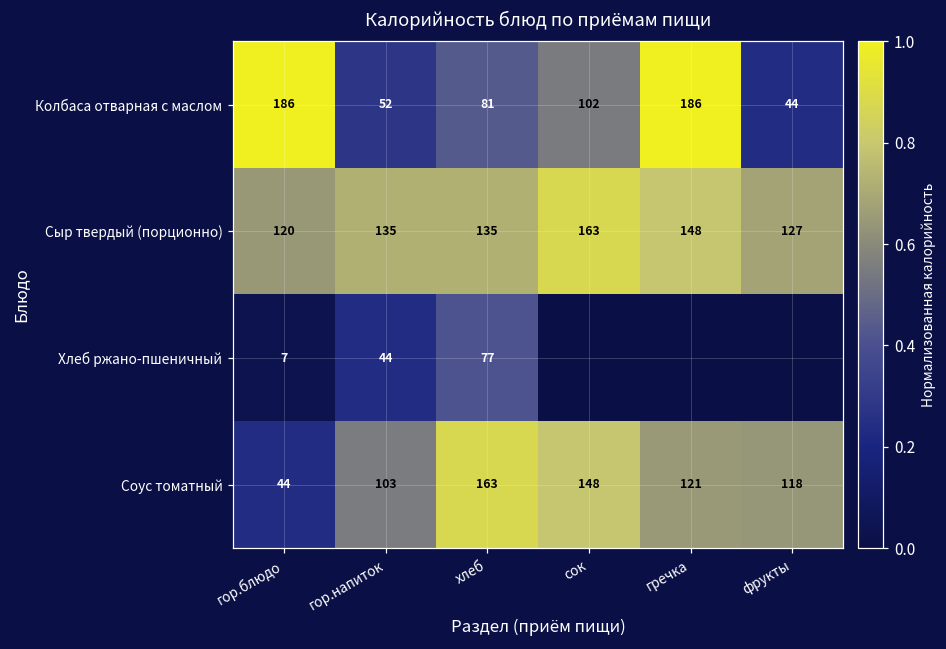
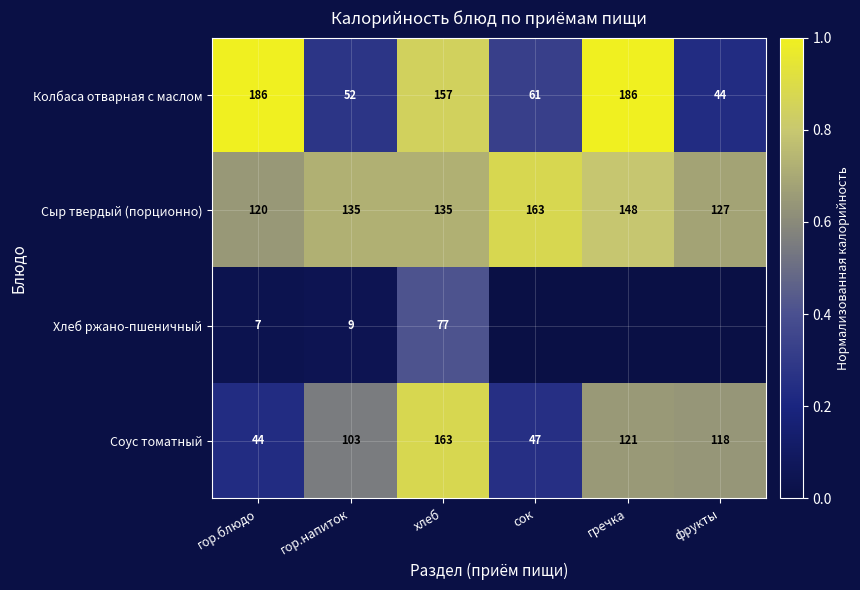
Колбаса отварная с маслом, хлеб: 81 -> 157
Колбаса отварная с маслом, сок: 102 -> 61
Хлеб ржано-пшеничный, гор.напиток: 44 -> 9
Соус томатный, сок: 148 -> 47
